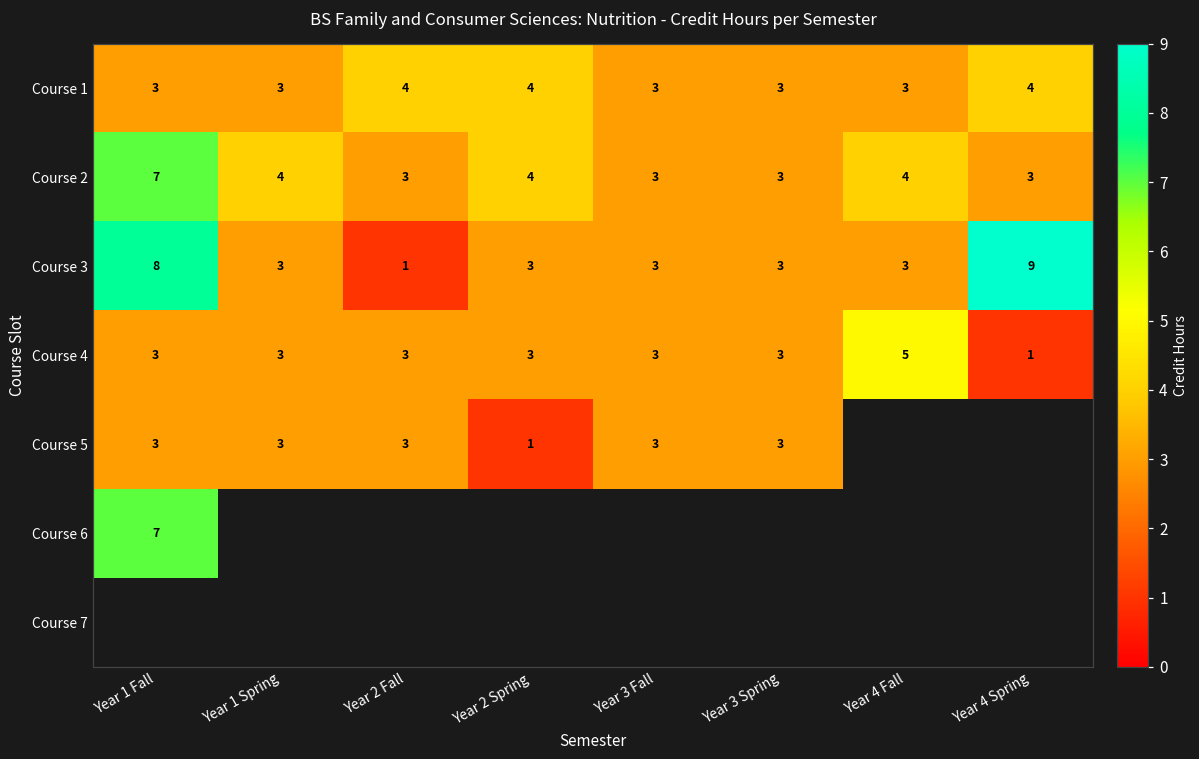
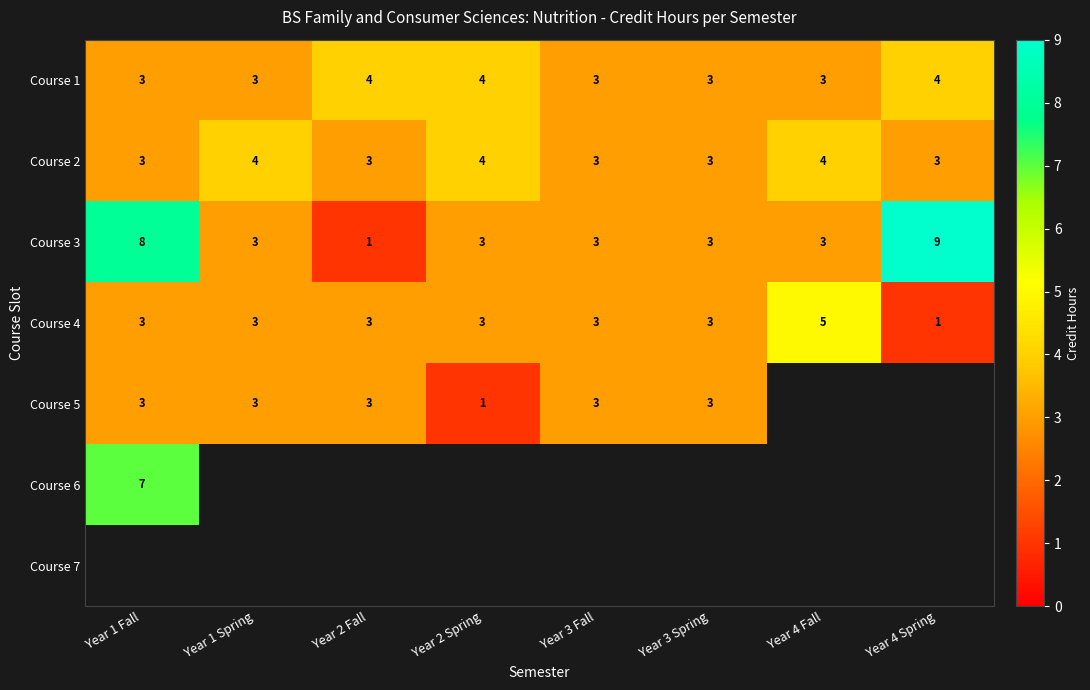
Course 2, Year 1 Fall: 7 -> 3
